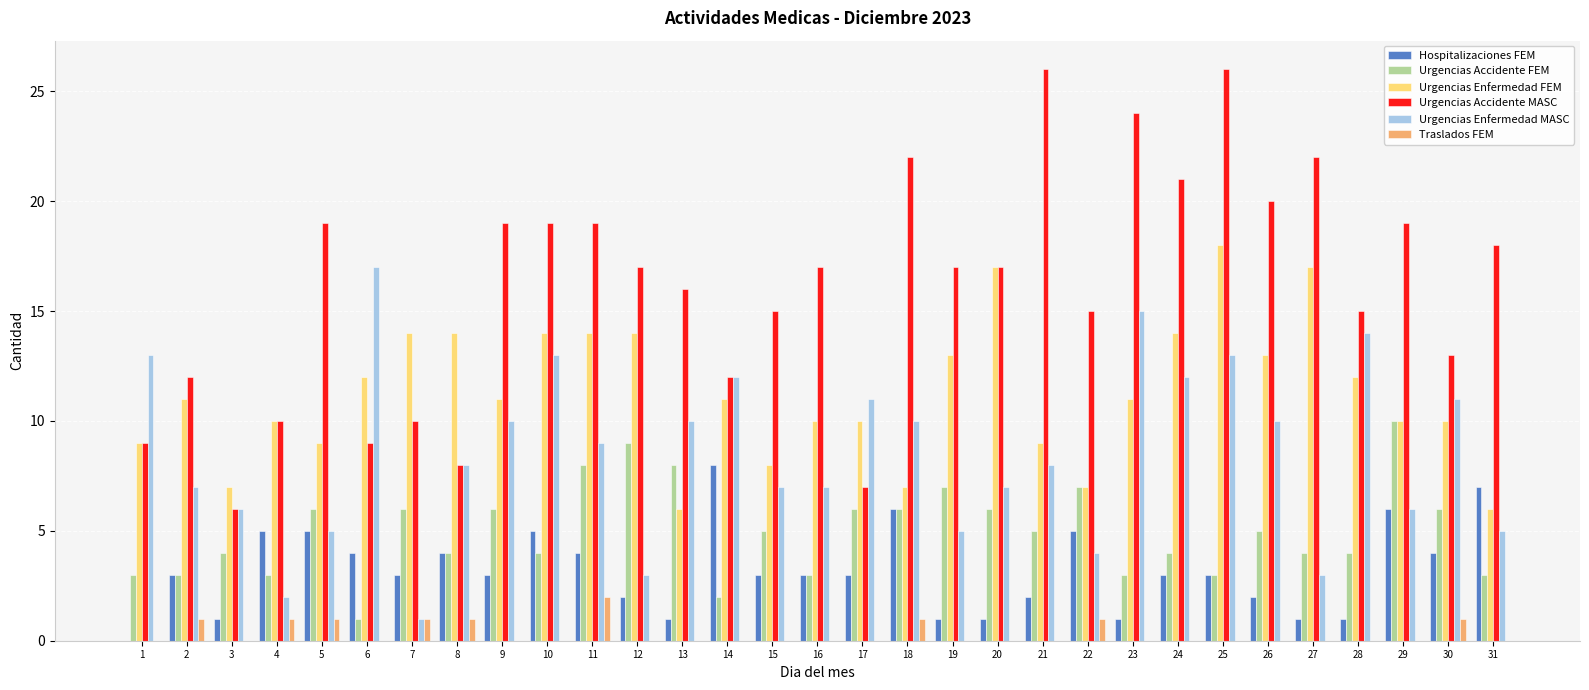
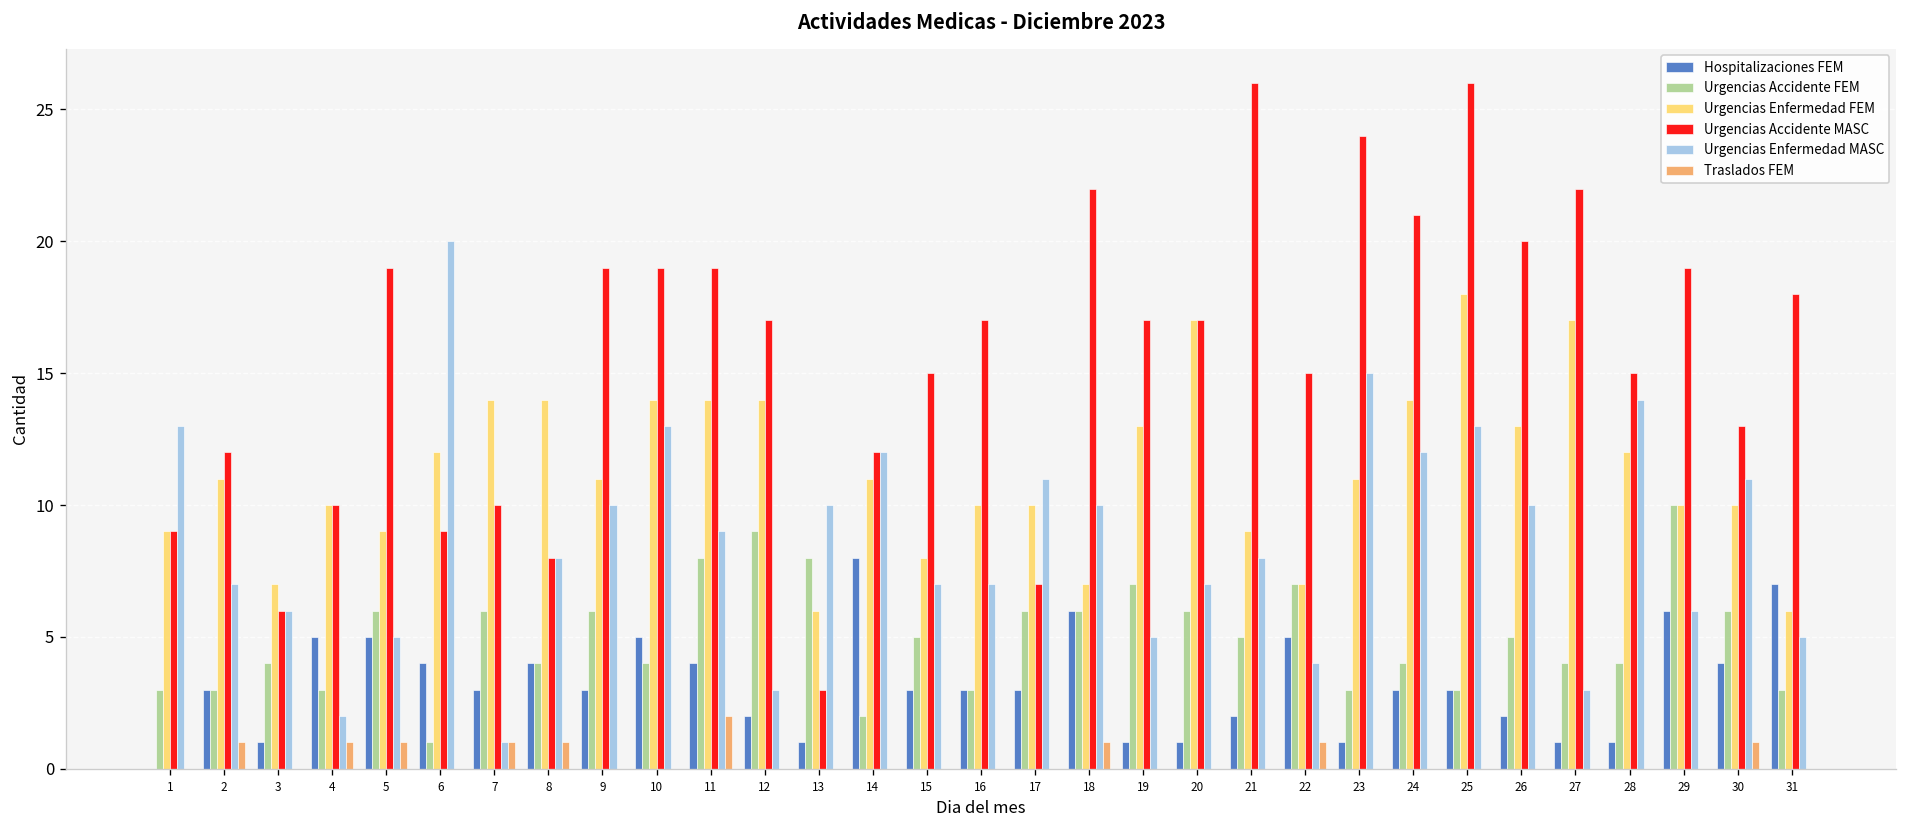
Urgencias Enfermedad MASC, 6: 17 -> 20
Urgencias Accidente MASC, 13: 16 -> 3
